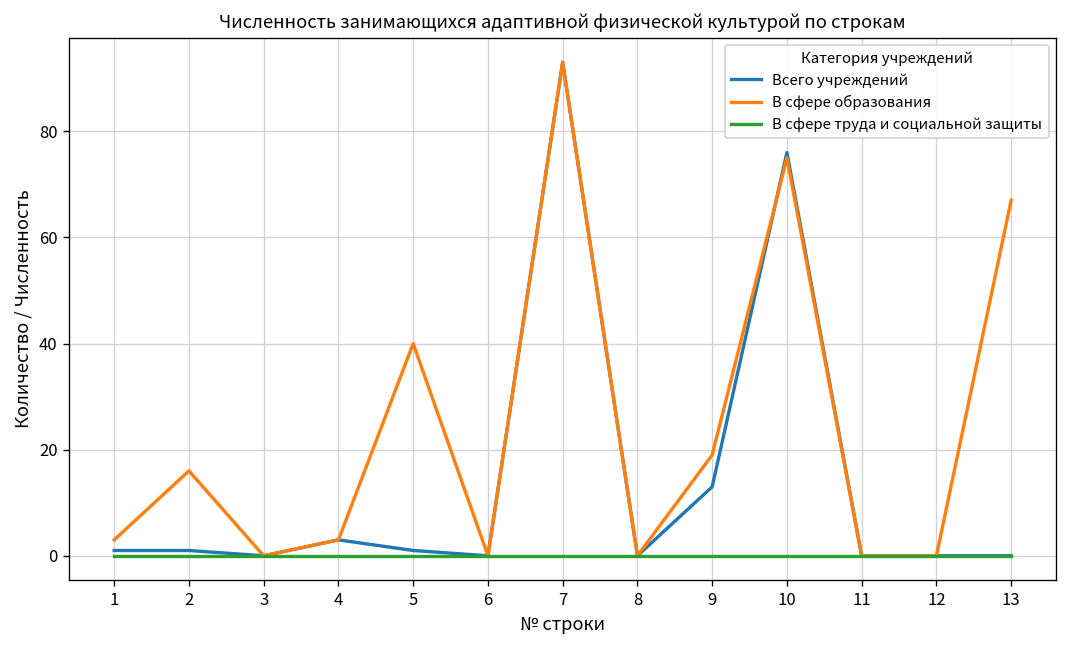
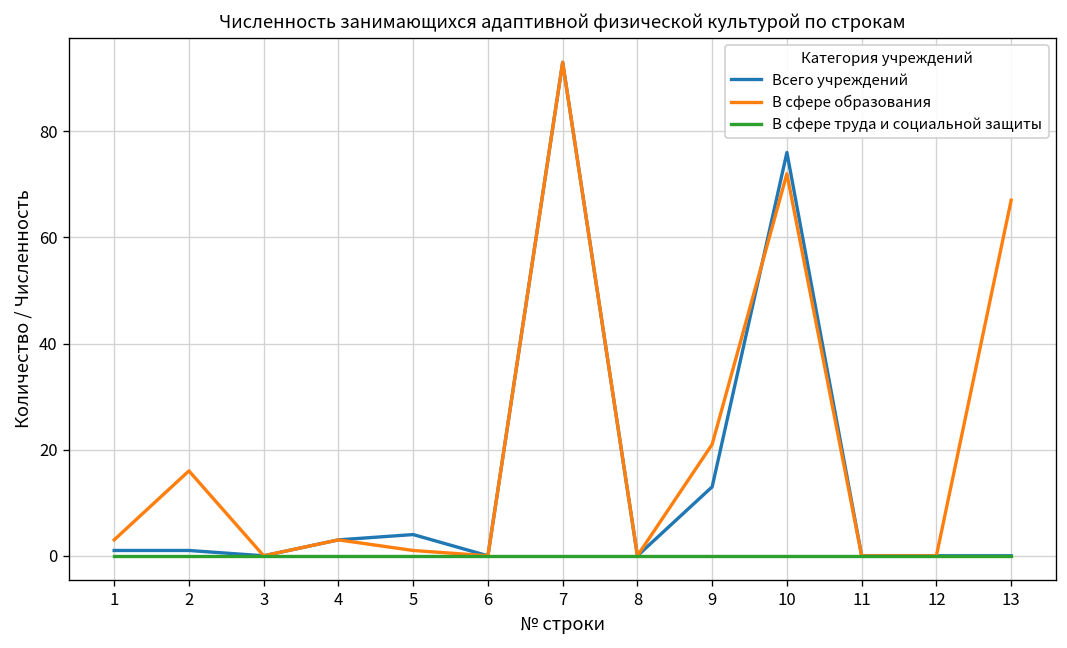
Всего учреждений, 5: 1 -> 4
В сфере образования, 5: 40 -> 1
В сфере образования, 9: 19 -> 21
В сфере образования, 10: 75 -> 72
